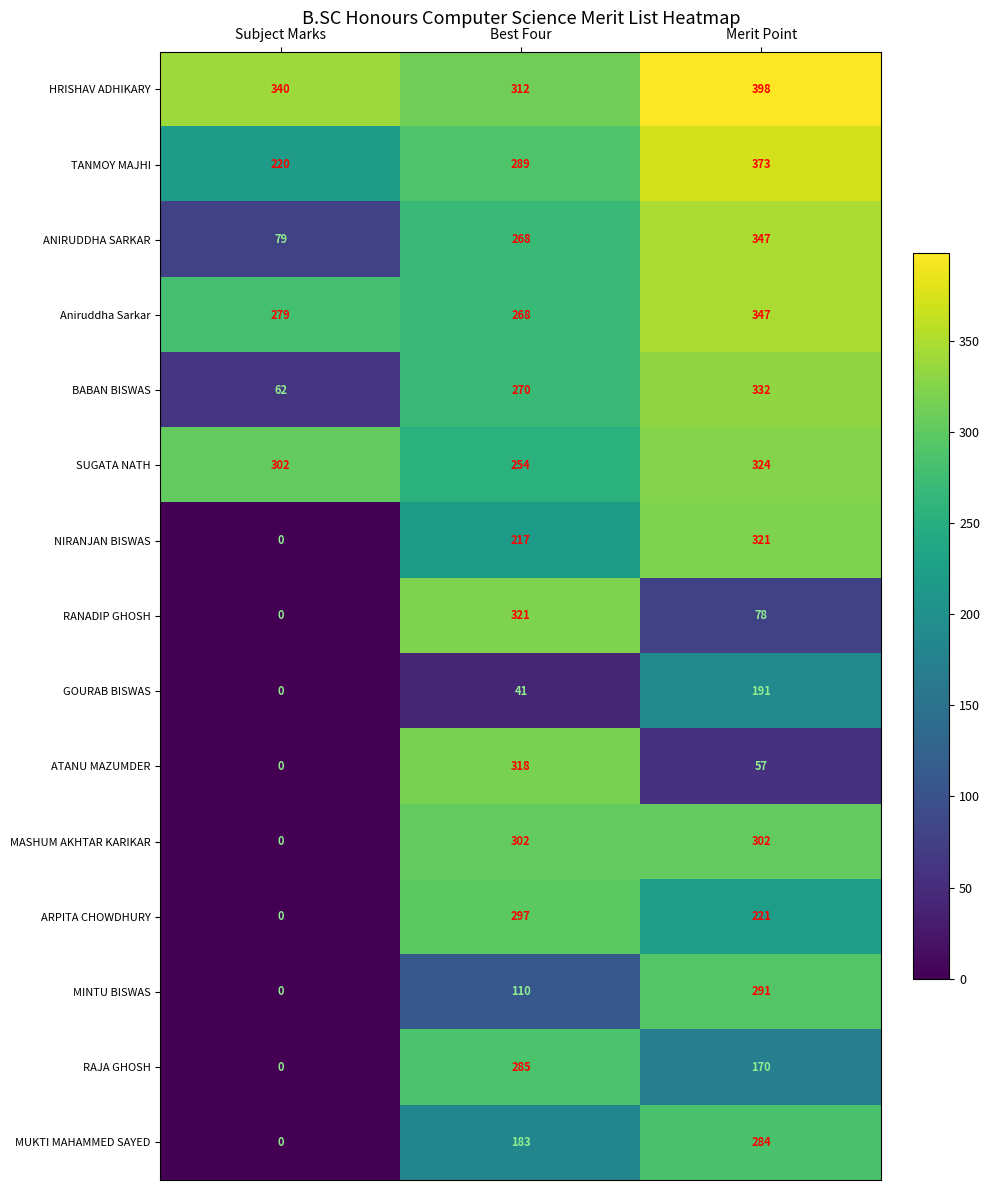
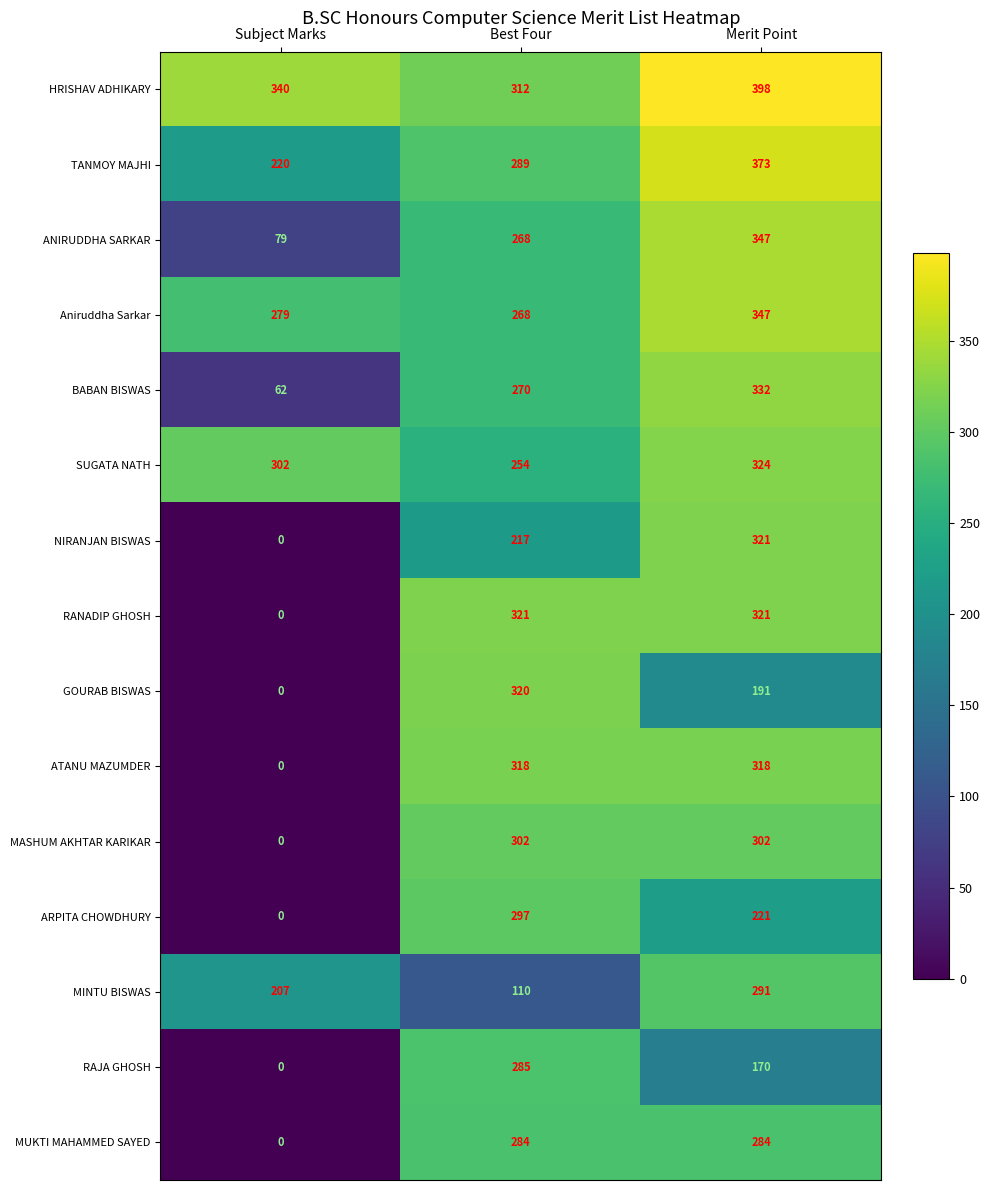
RANADIP GHOSH, Merit Point: 78 -> 321
GOURAB BISWAS, Best Four: 41 -> 320
ATANU MAZUMDER, Merit Point: 57 -> 318
MINTU BISWAS, Subject Marks: 0 -> 207
MUKTI MAHAMMED SAYED, Best Four: 183 -> 284
